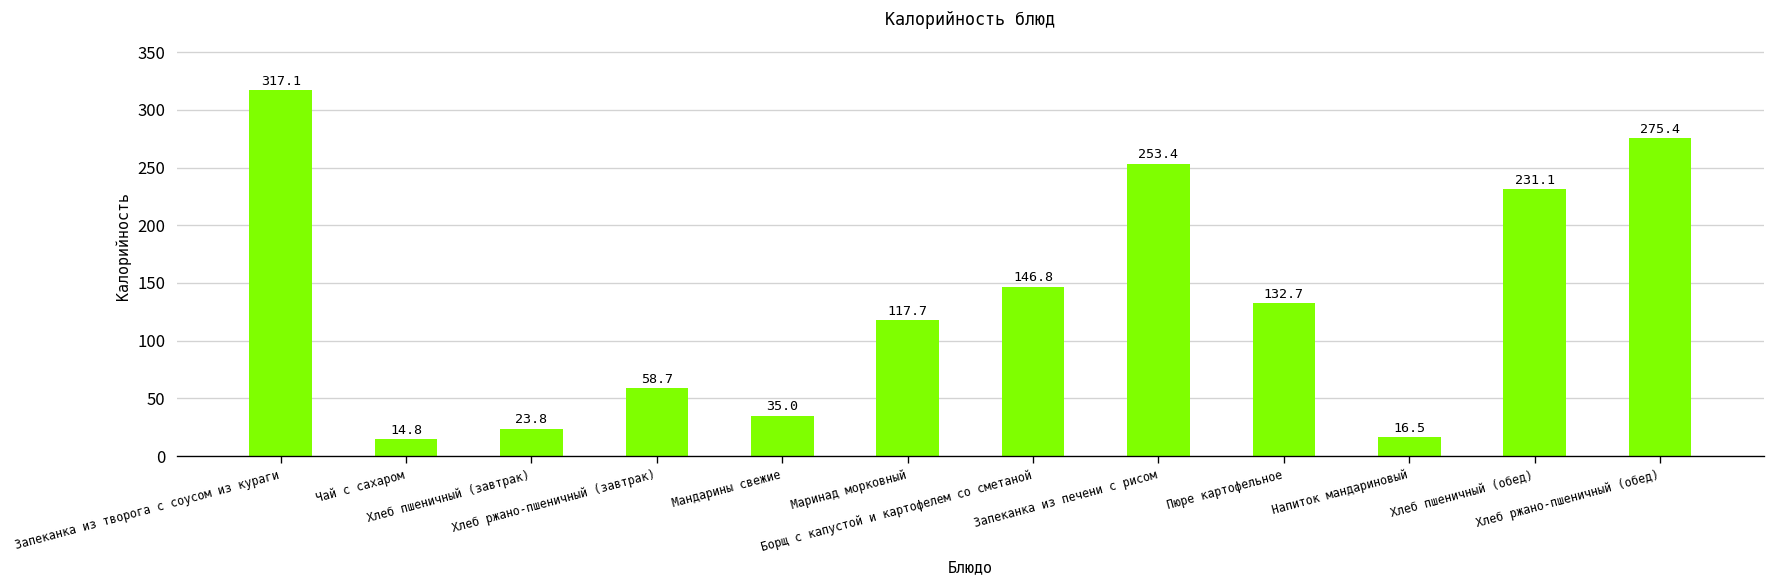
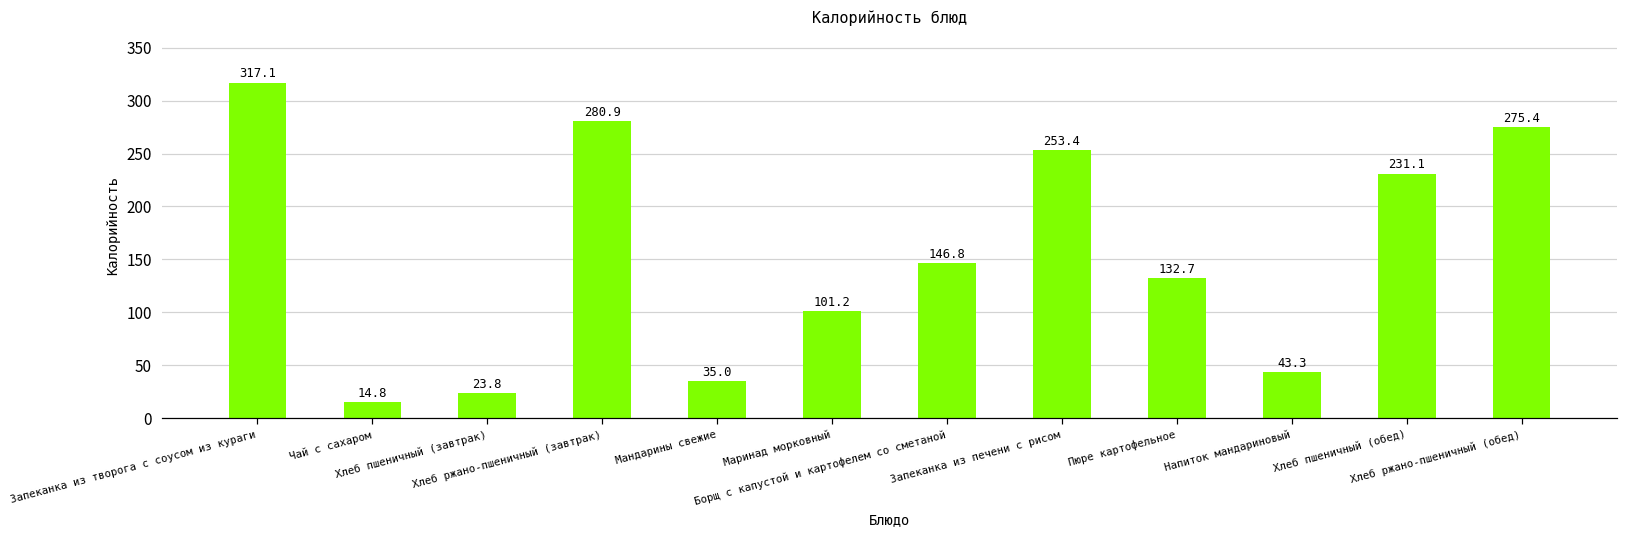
Хлеб ржано-пшеничный (завтрак): 58.7 -> 280.9
Маринад морковный: 117.7 -> 101.2
Напиток мандариновый: 16.5 -> 43.3
